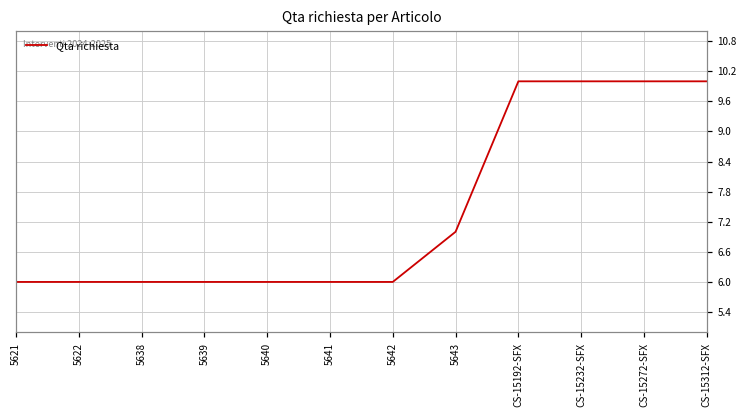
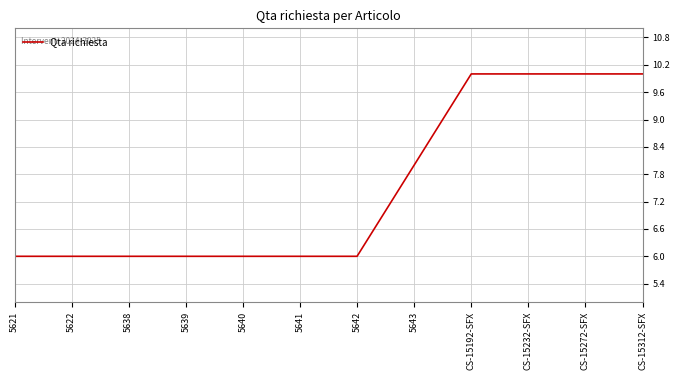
5643: 7 -> 8
